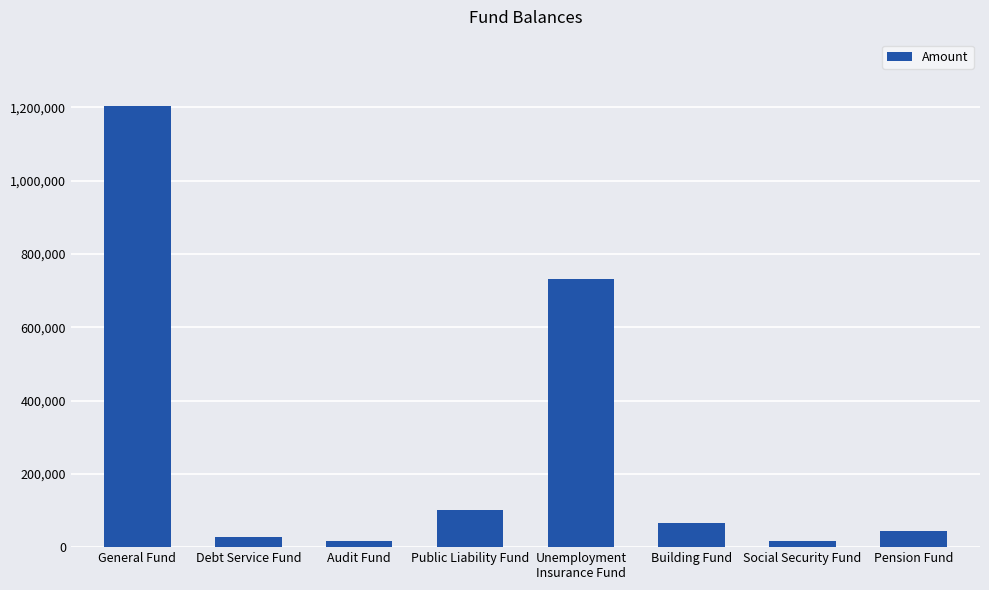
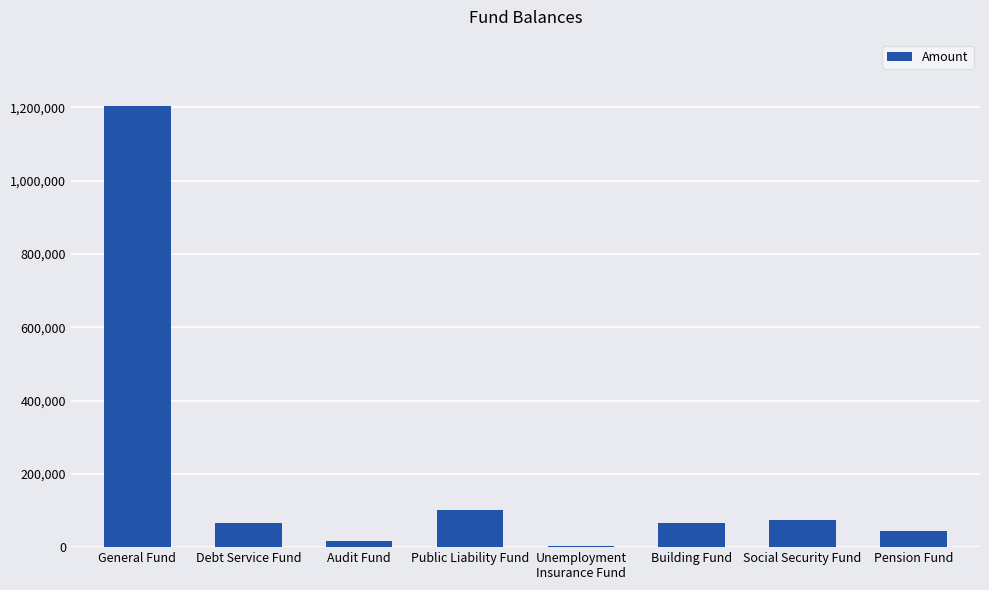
Debt Service Fund: 30,000 -> 70,000
Unemployment Insurance Fund: 730,000 -> 0
Social Security Fund: 20,000 -> 70,000
